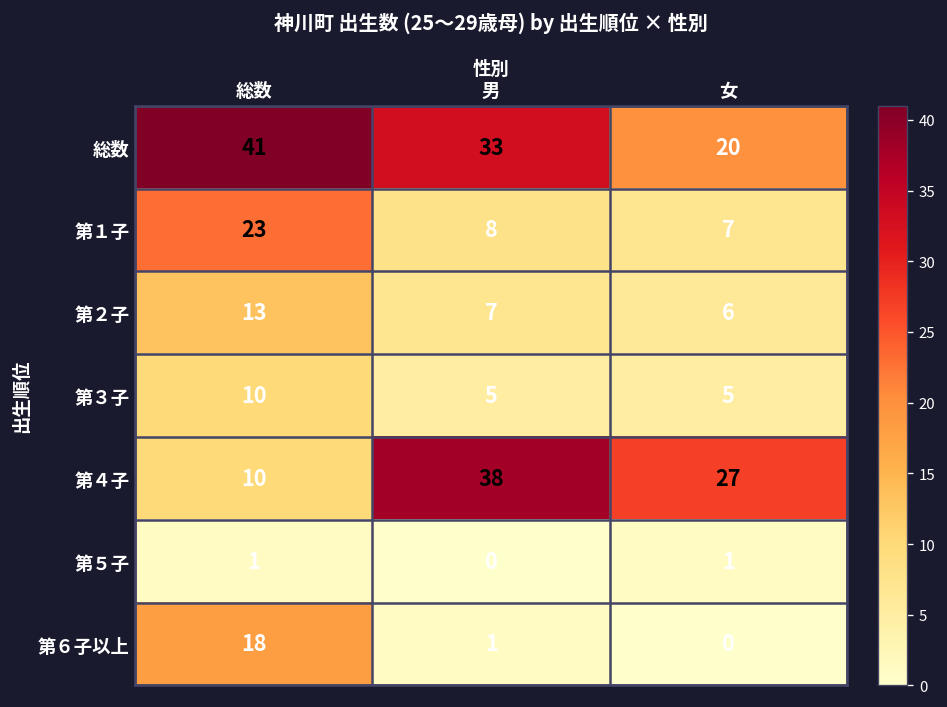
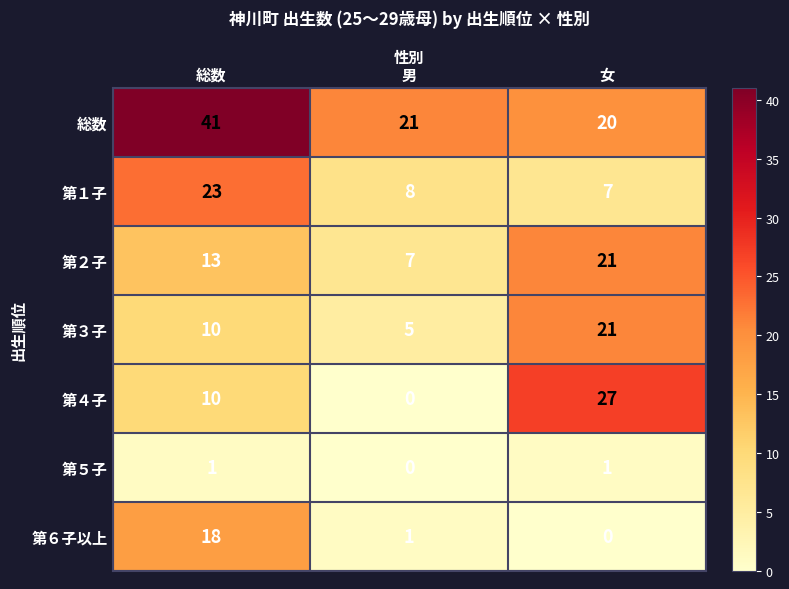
総数, 男: 33 -> 21
第２子, 女: 6 -> 21
第３子, 女: 5 -> 21
第４子, 男: 38 -> 0
